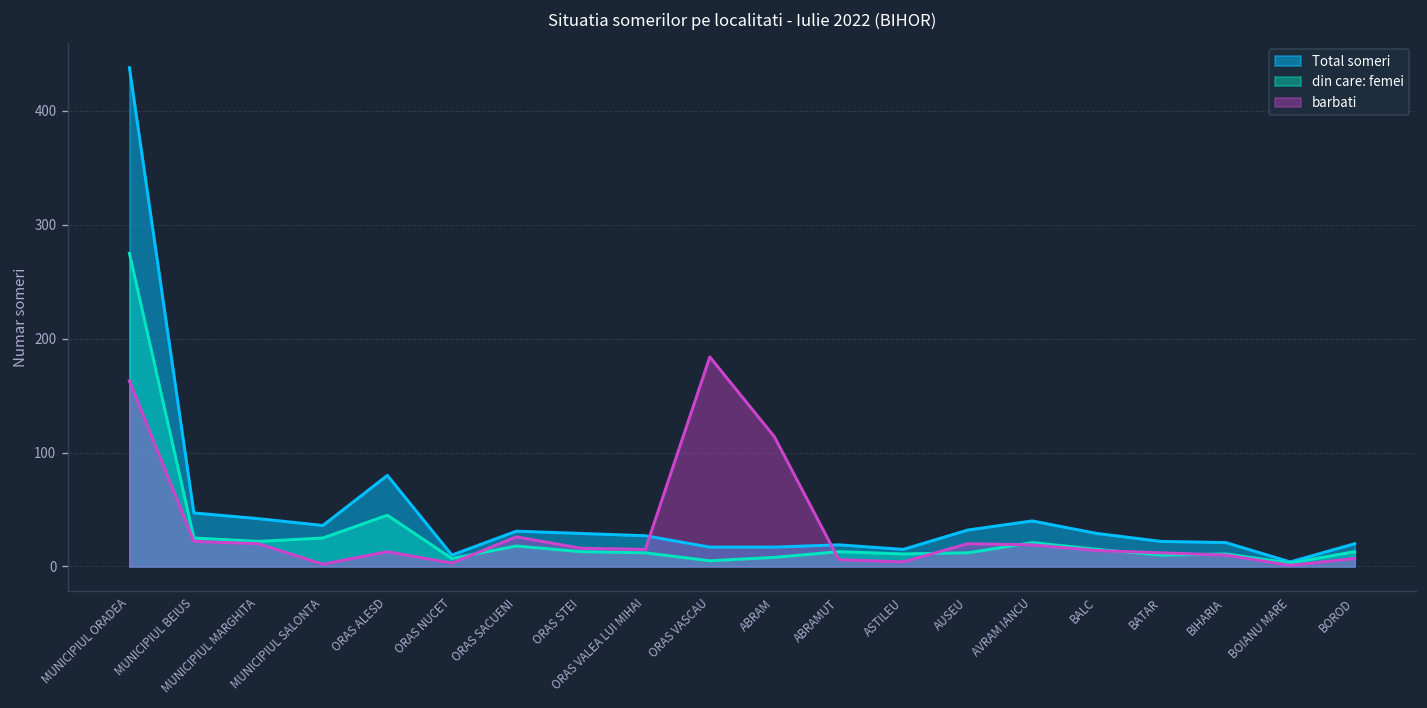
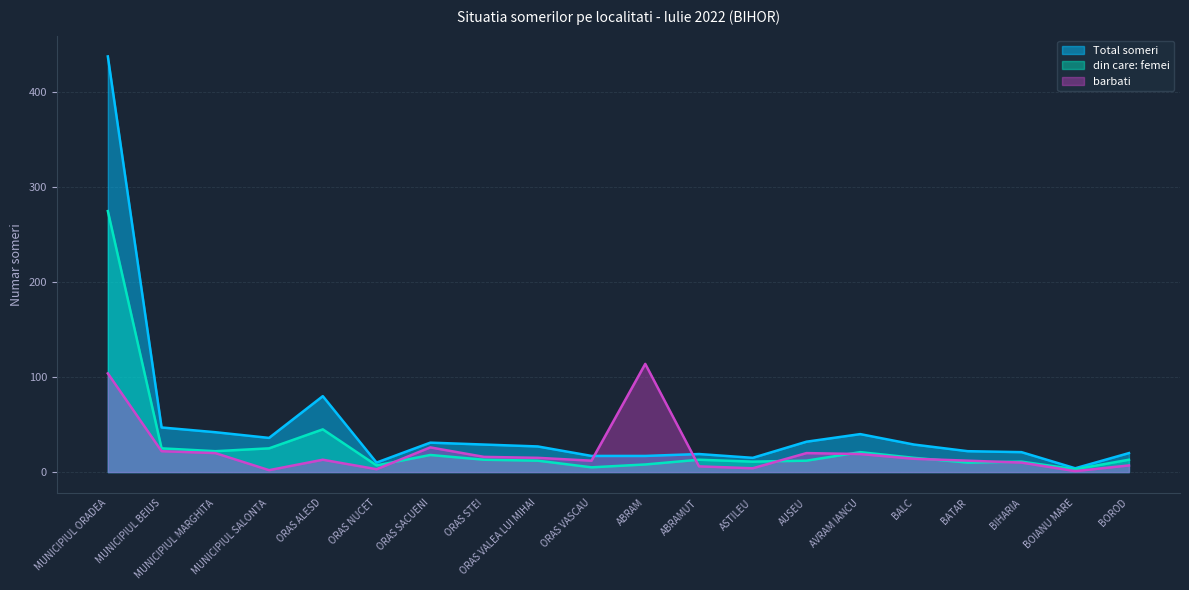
barbati, MUNICIPIUL ORADEA: 160 -> 100
barbati, ORAS VASCAU: 180 -> 10
